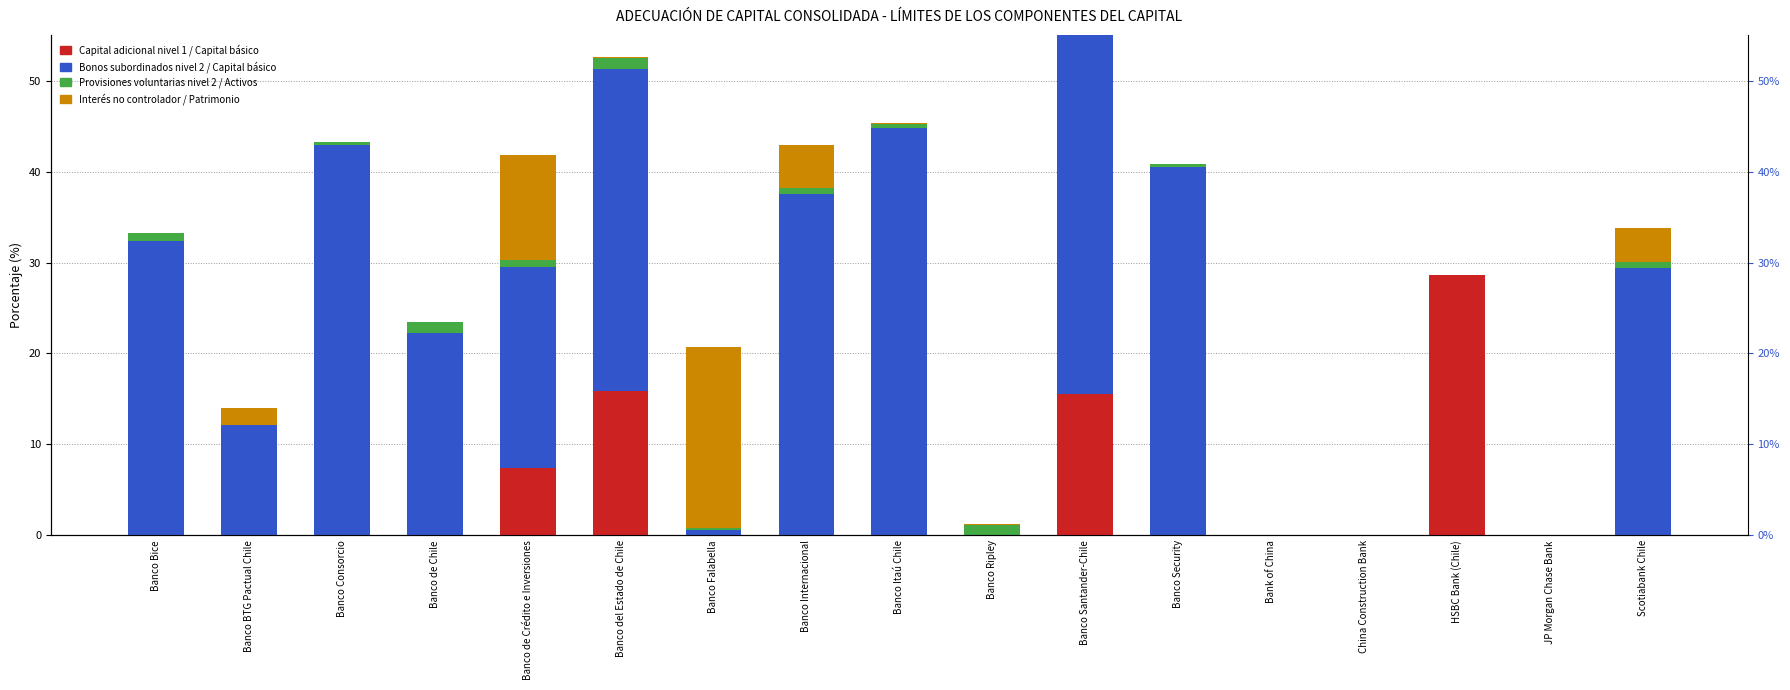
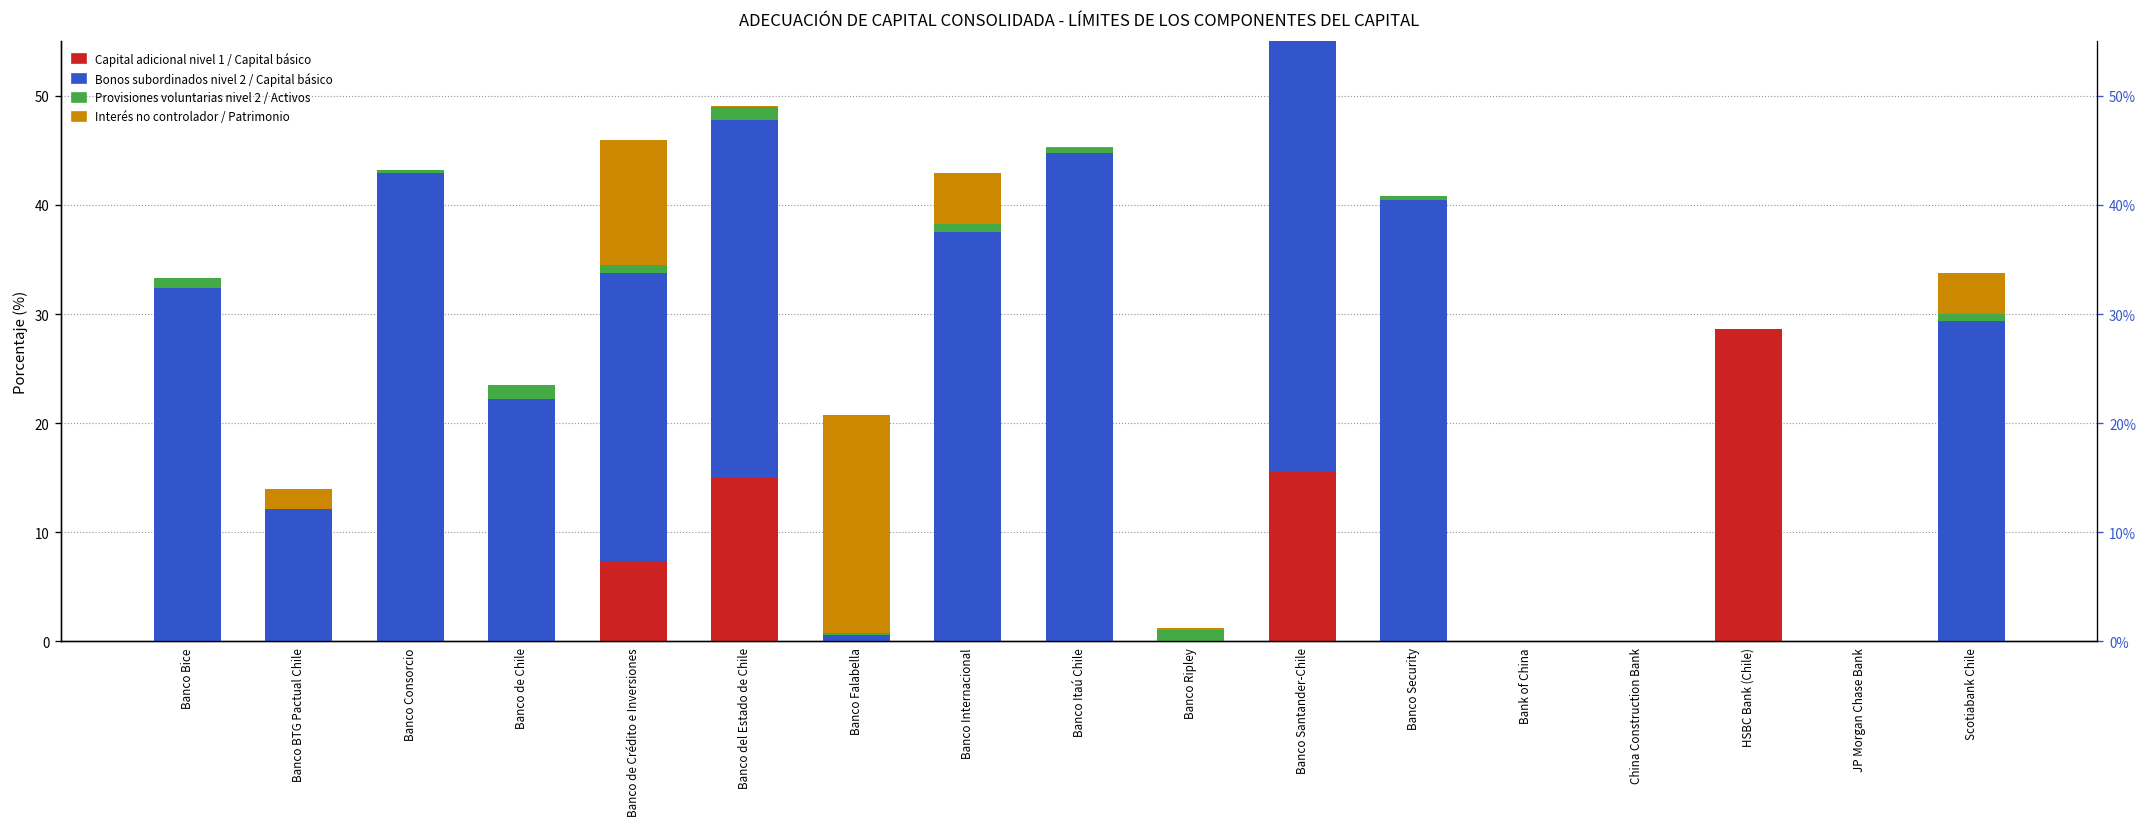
Bonos subordinados nivel 2 / Capital básico, Banco de Crédito e Inversiones: 22 -> 26
Capital adicional nivel 1 / Capital básico, Banco del Estado de Chile: 16 -> 15
Bonos subordinados nivel 2 / Capital básico, Banco del Estado de Chile: 35 -> 33
